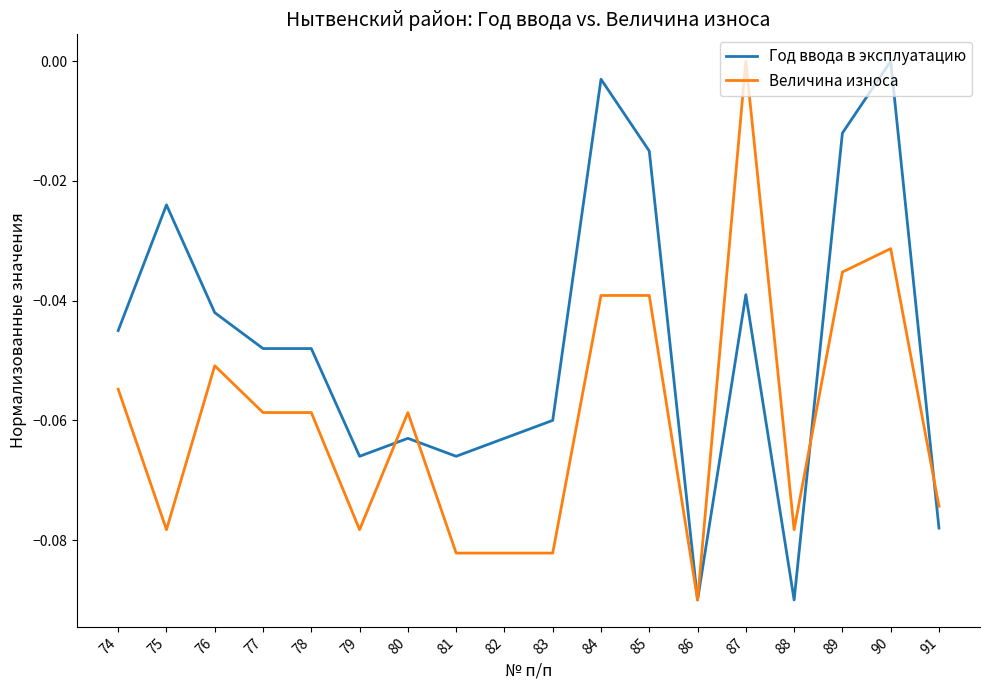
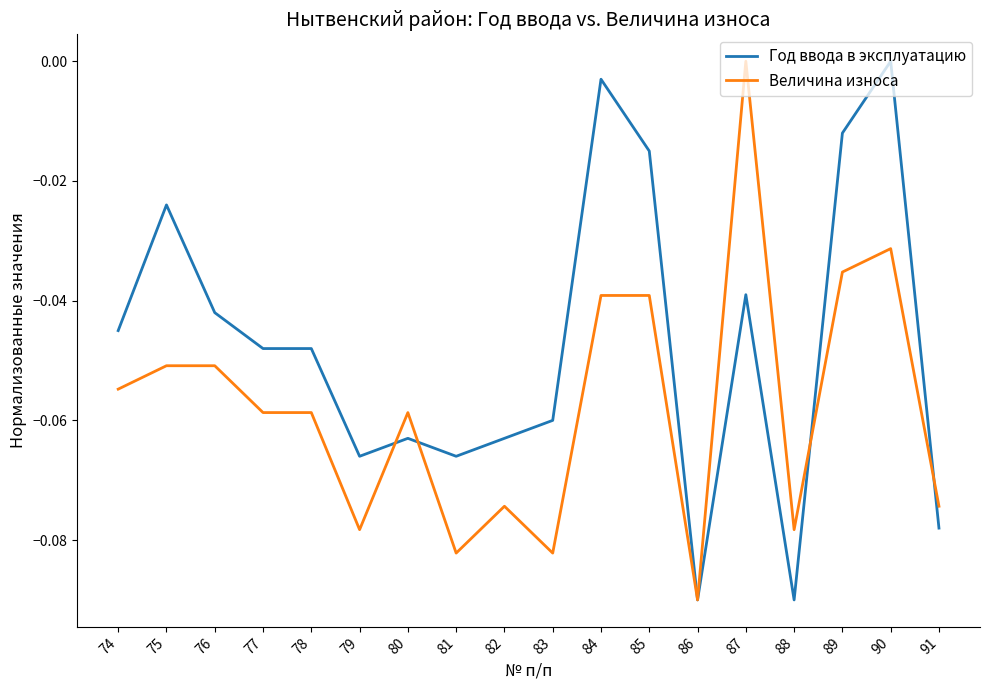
Величина износа, 75: -0.078 -> -0.051
Величина износа, 82: -0.082 -> -0.074
